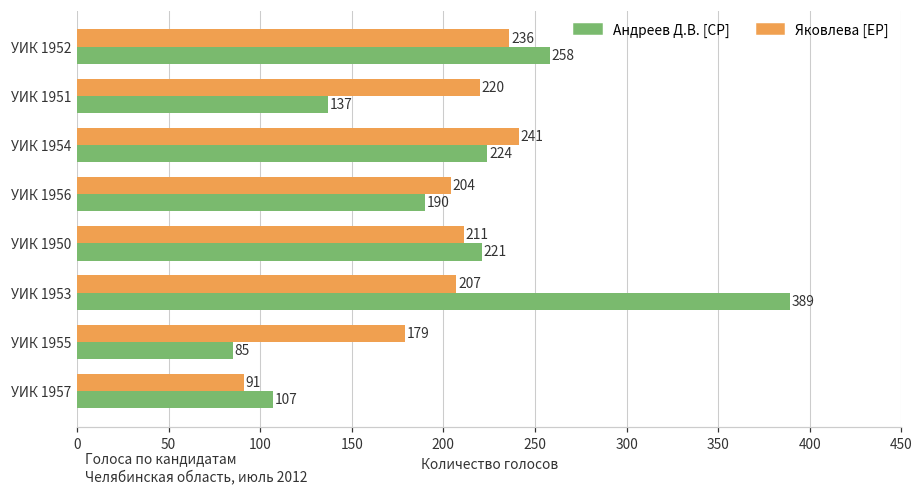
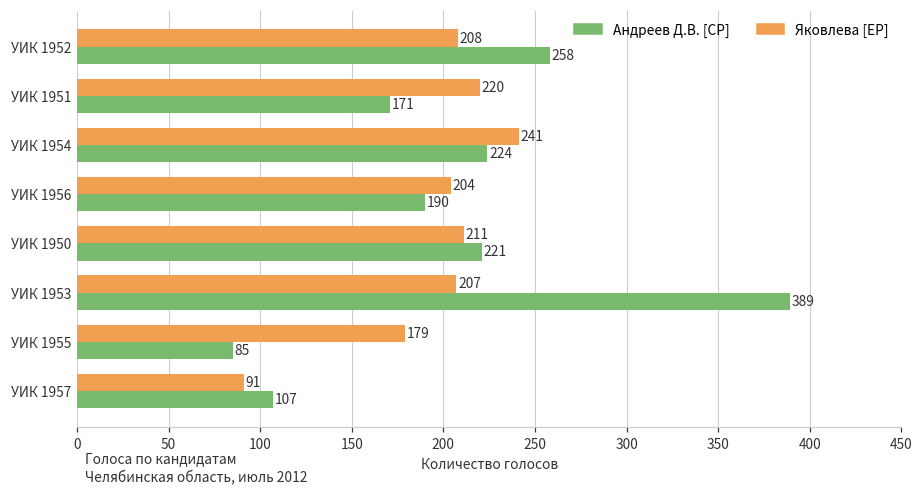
Яковлева [ЕР], УИК 1952: 236 -> 208
Андреев Д.В. [СР], УИК 1951: 137 -> 171
